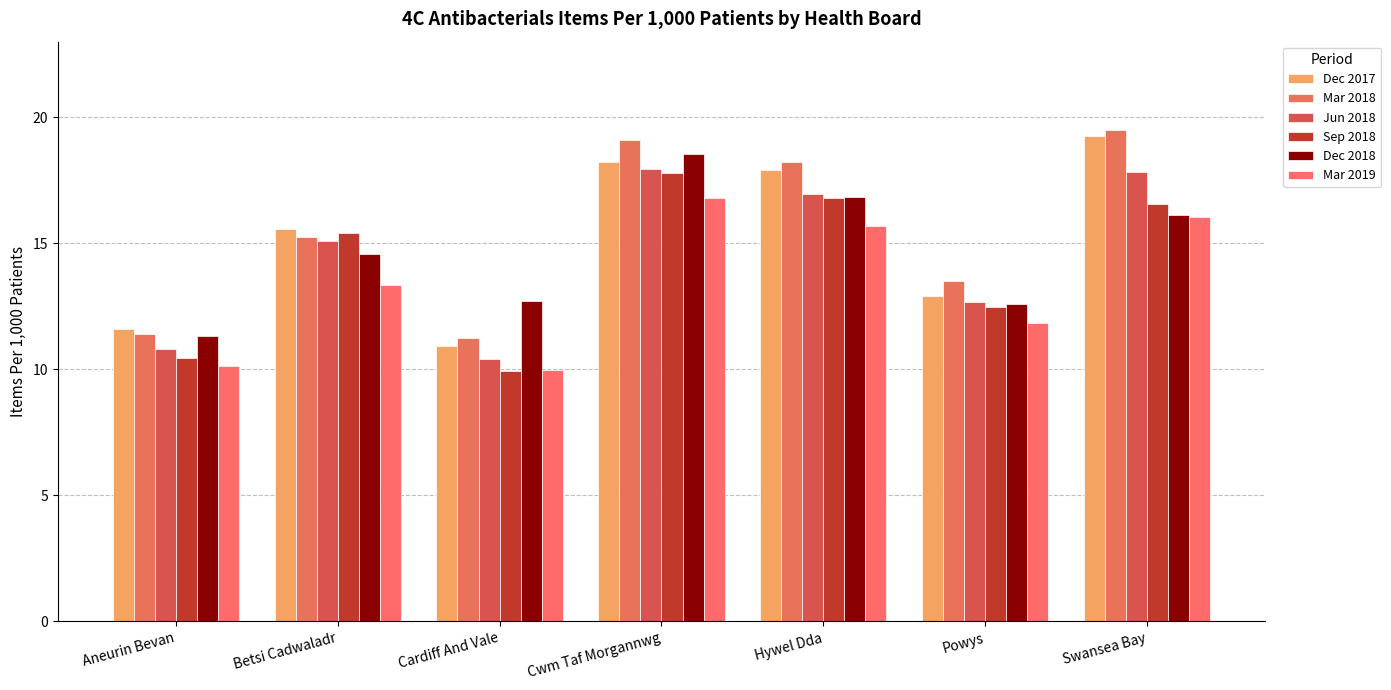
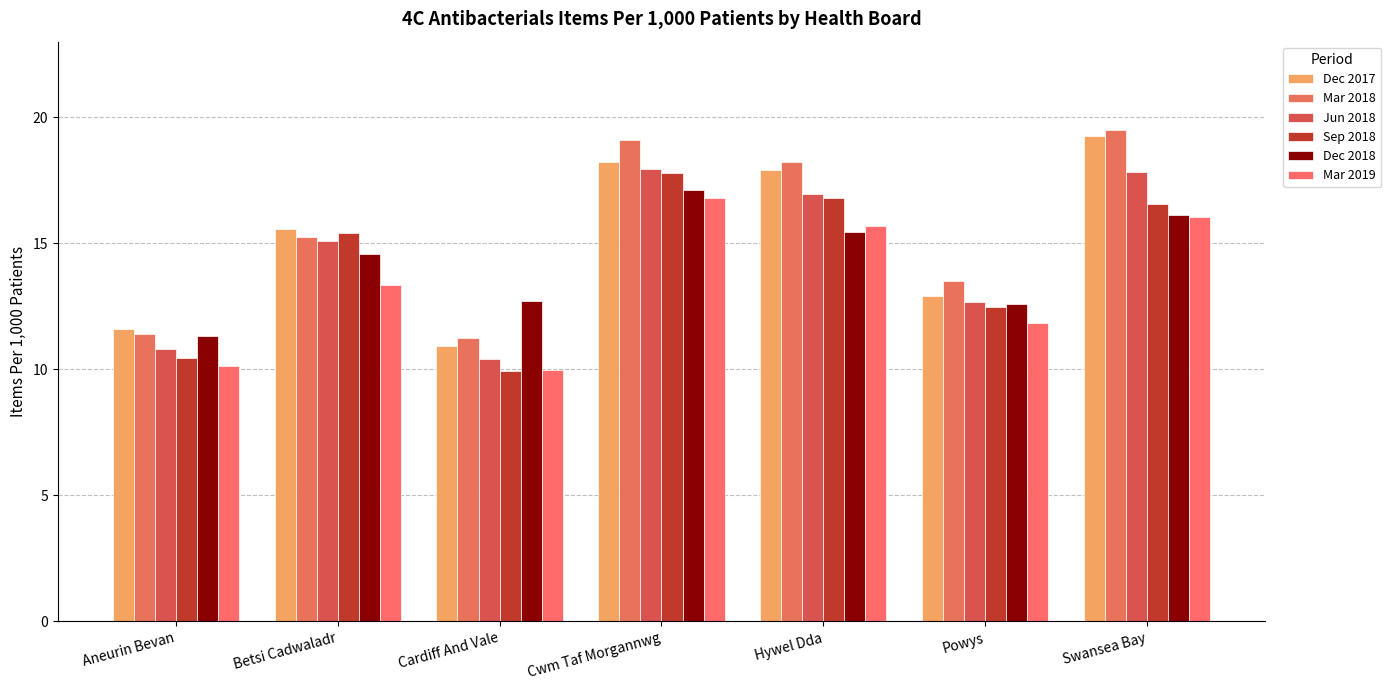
Dec 2018, Cwm Taf Morgannwg: 18.5 -> 17.1
Dec 2018, Hywel Dda: 16.8 -> 15.4
